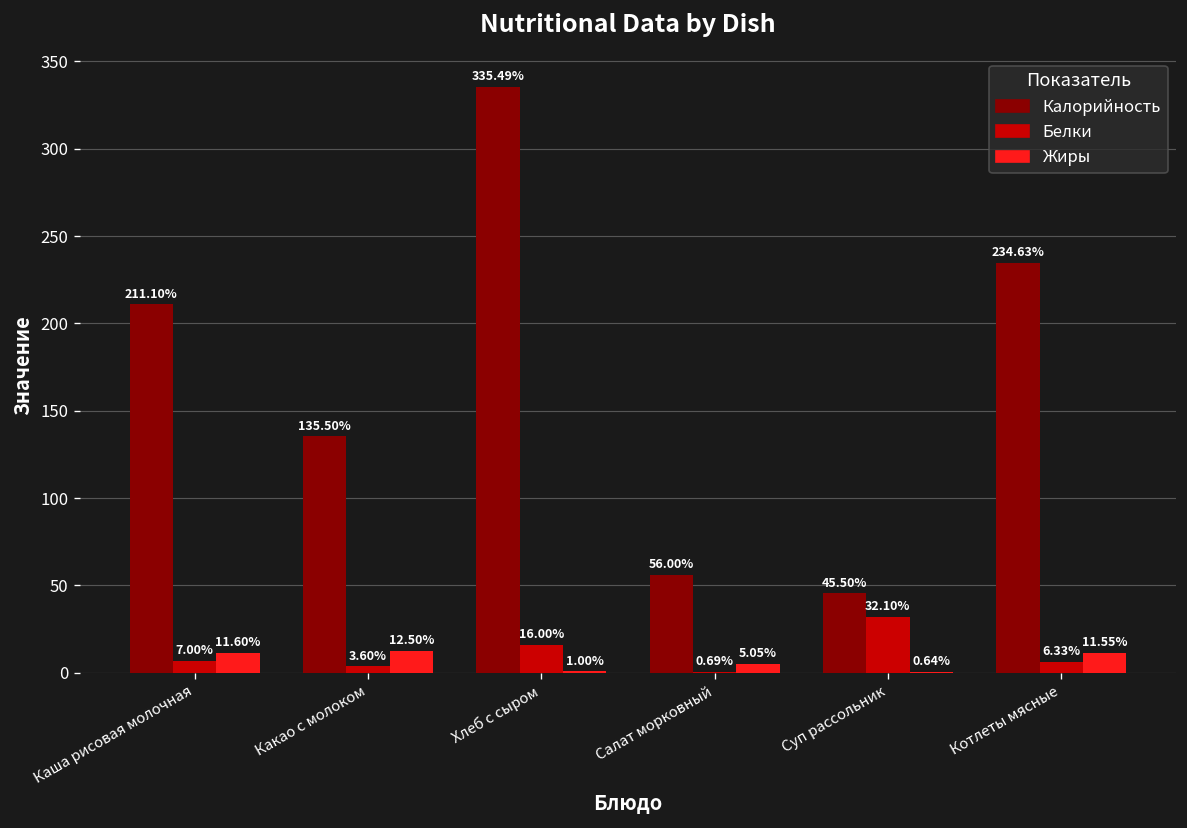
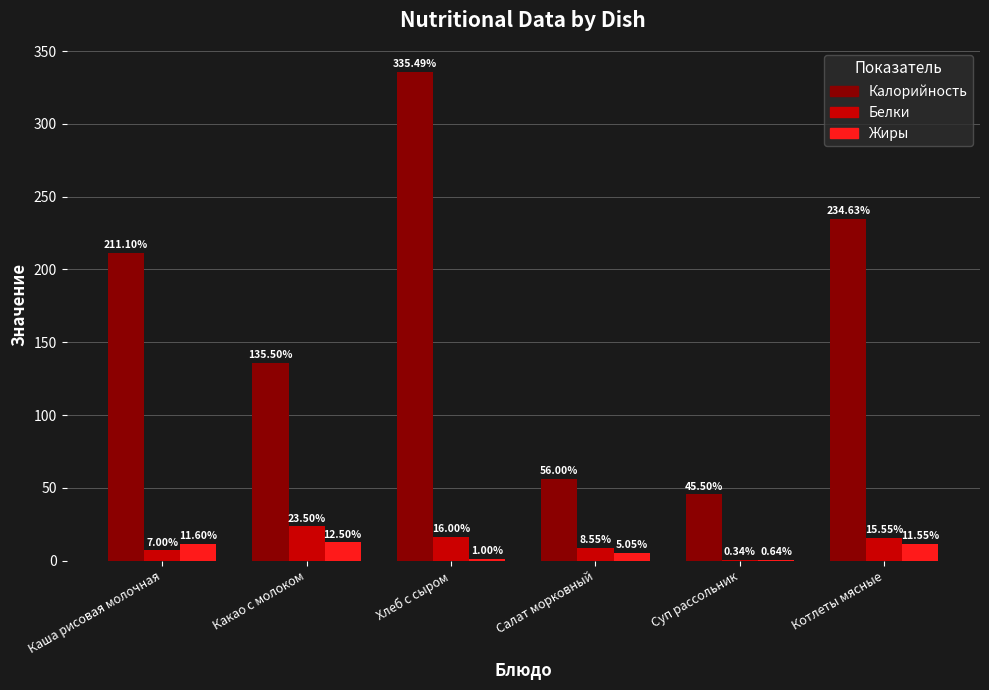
Белки, Какао с молоком: 3.60% -> 23.50%
Белки, Салат морковный: 0.69% -> 8.55%
Белки, Суп рассольник: 32.10% -> 0.34%
Белки, Котлеты мясные: 6.33% -> 15.55%
